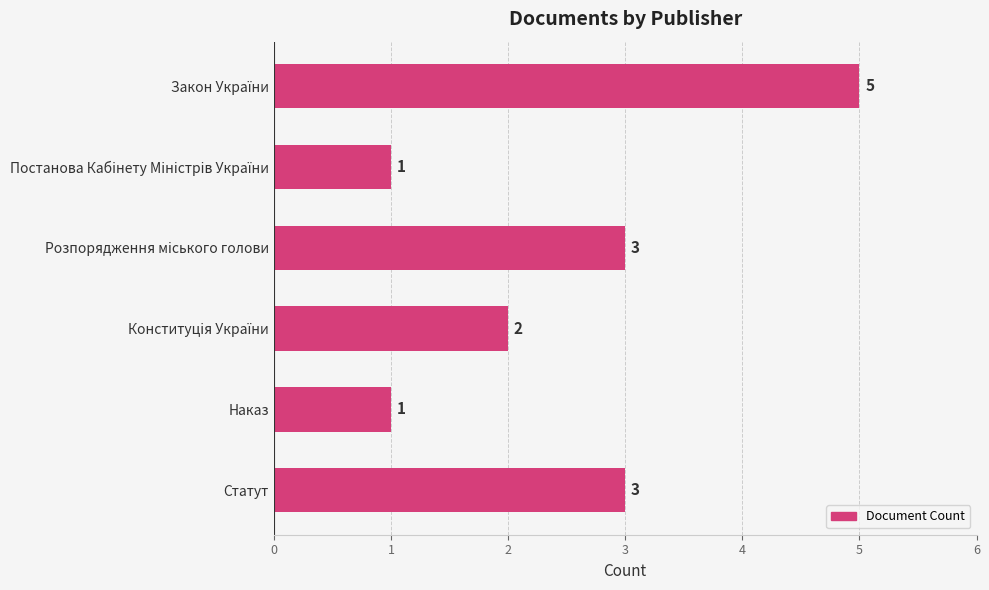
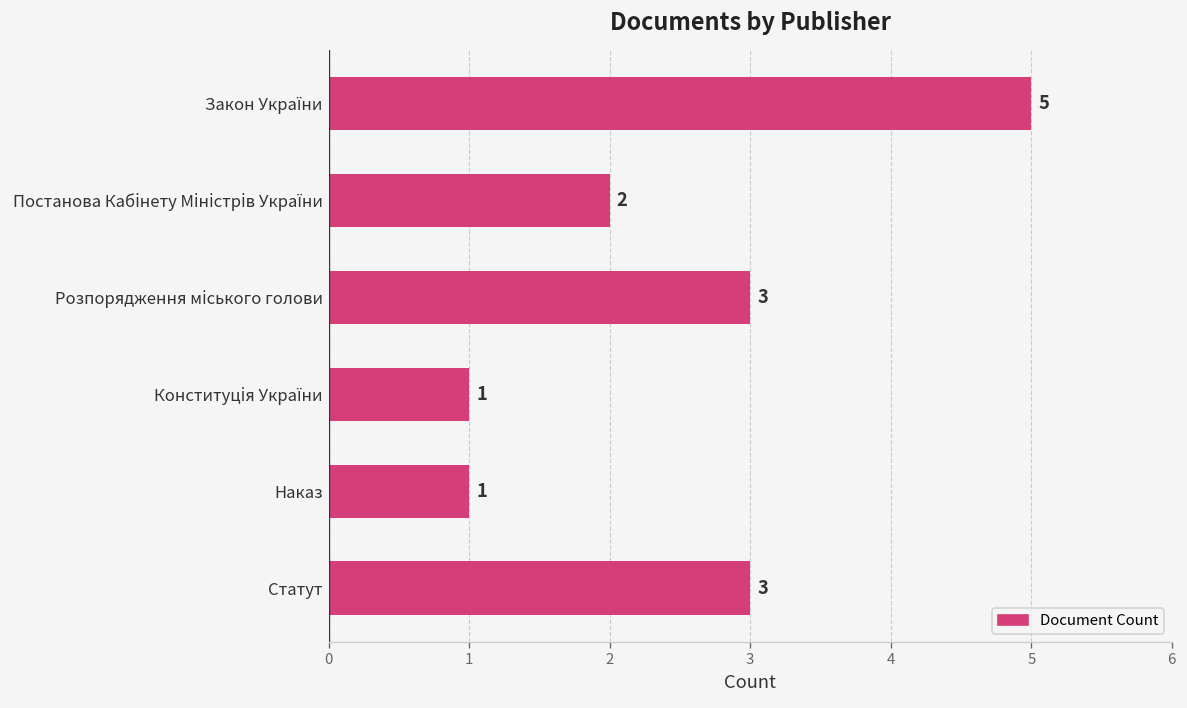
Постанова Кабінету Міністрів України: 1 -> 2
Конституція України: 2 -> 1
